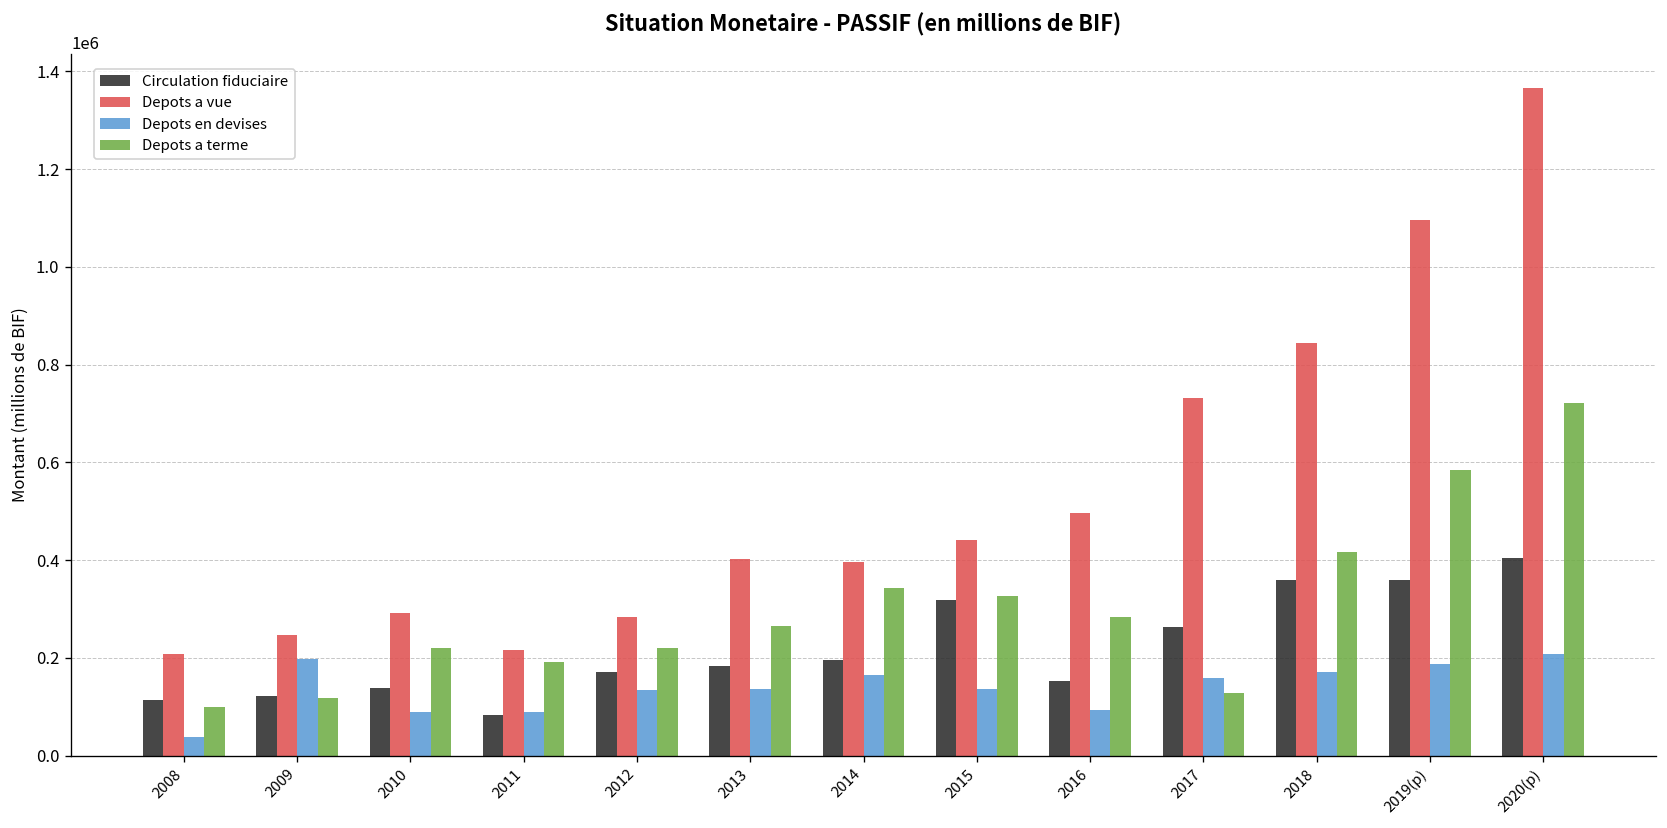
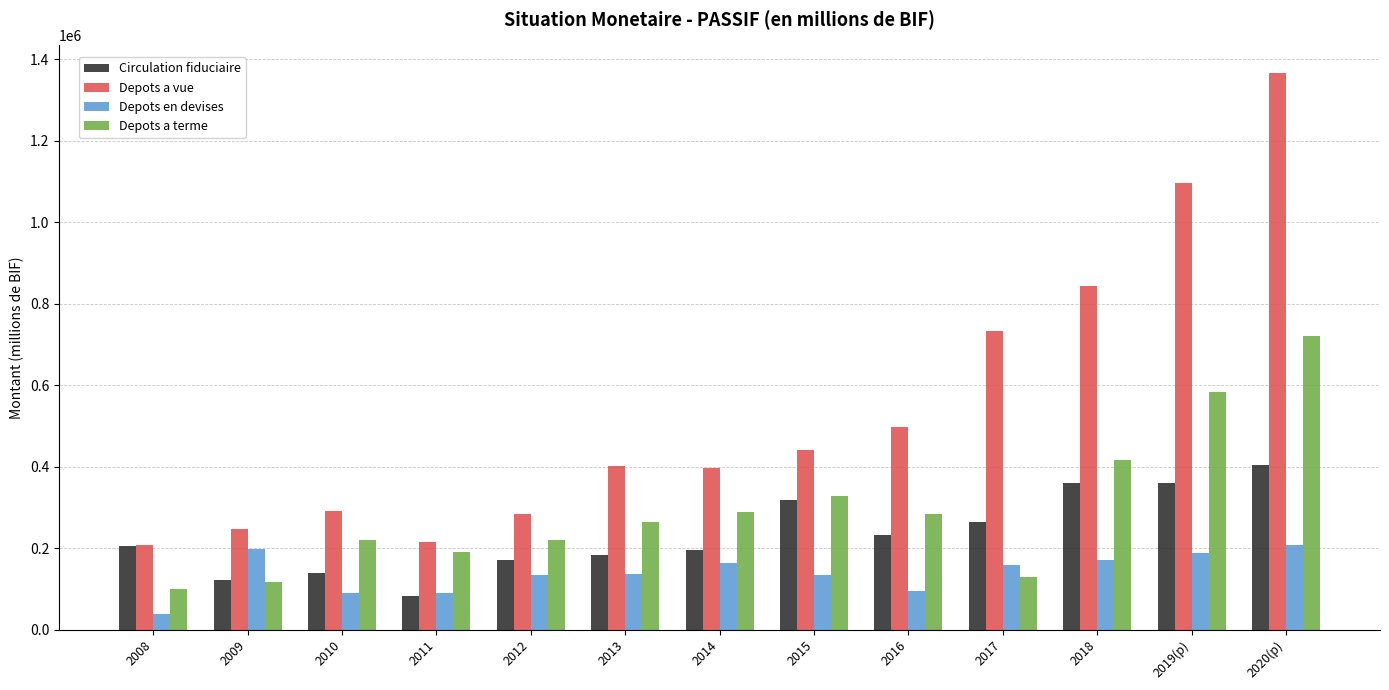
Circulation fiduciaire, 2008: 110000 -> 210000
Depots a terme, 2014: 340000 -> 290000
Circulation fiduciaire, 2016: 150000 -> 230000
